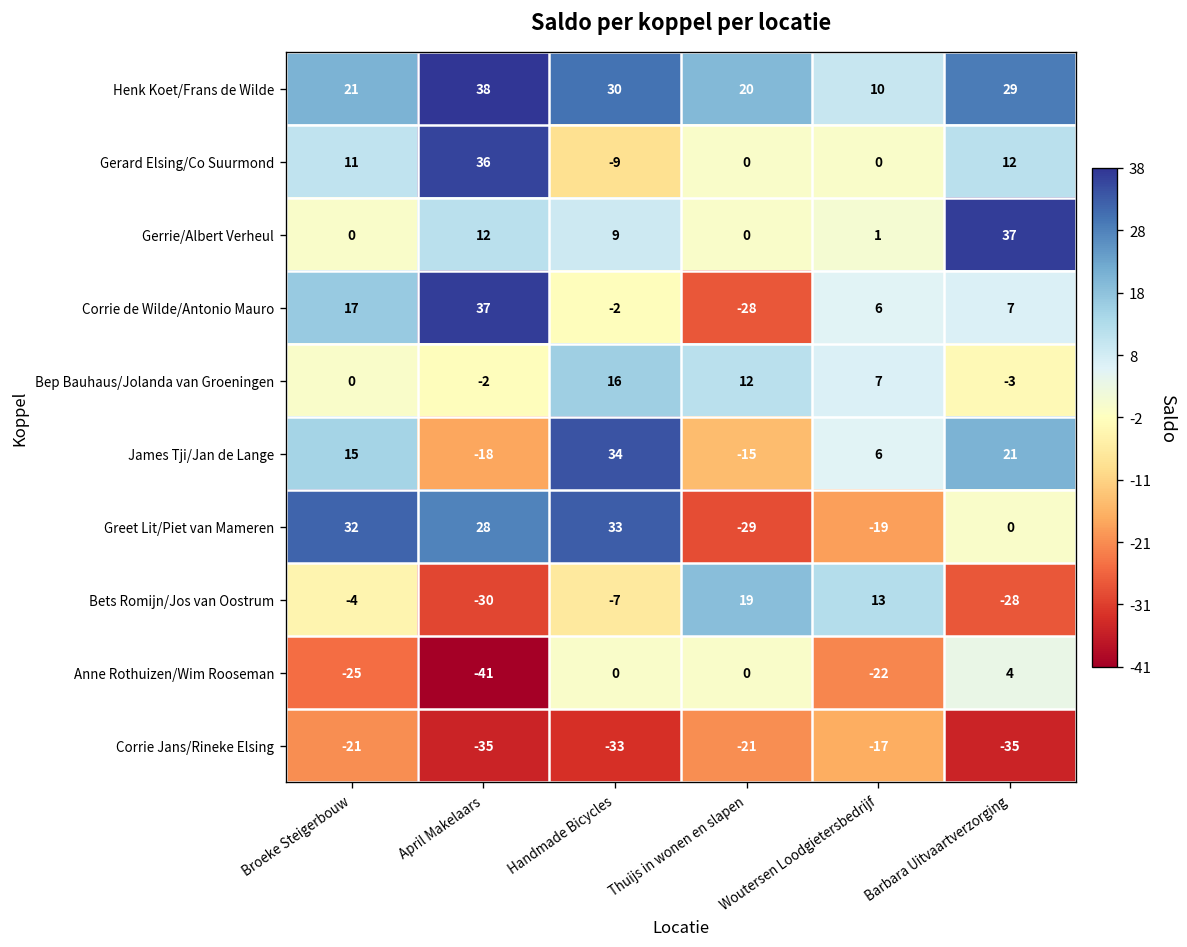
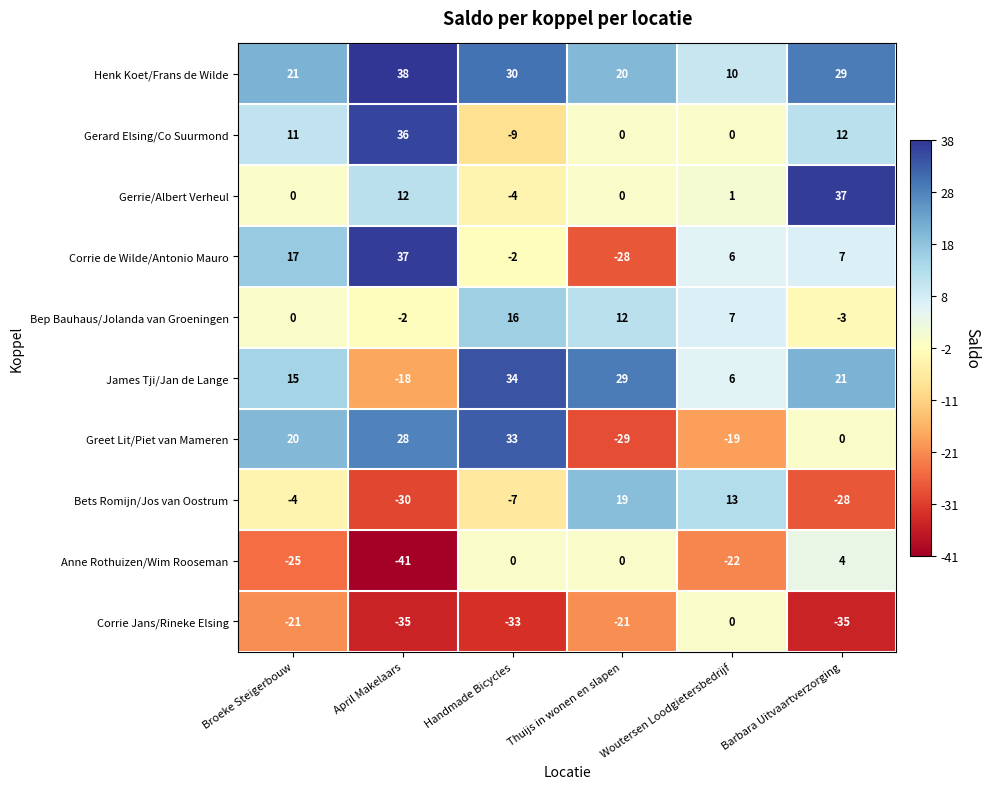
Gerrie/Albert Verheul, Handmade Bicycles: 9 -> -4
James Tji/Jan de Lange, Thuijs in wonen en slapen: -15 -> 29
Greet Lit/Piet van Mameren, Broeke Steigerbouw: 32 -> 20
Corrie Jans/Rineke Elsing, Woutersen Loodgietersbedrijf: -17 -> 0
